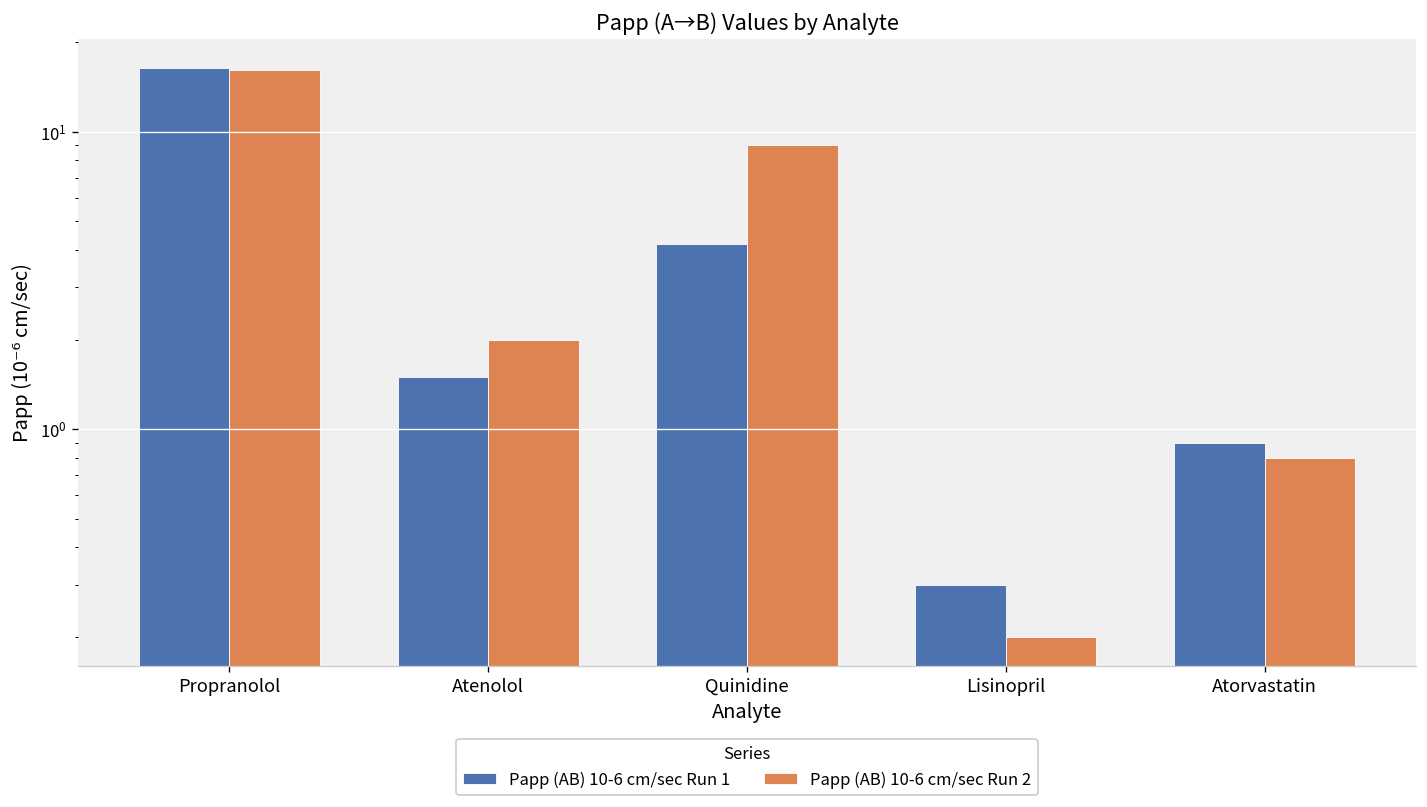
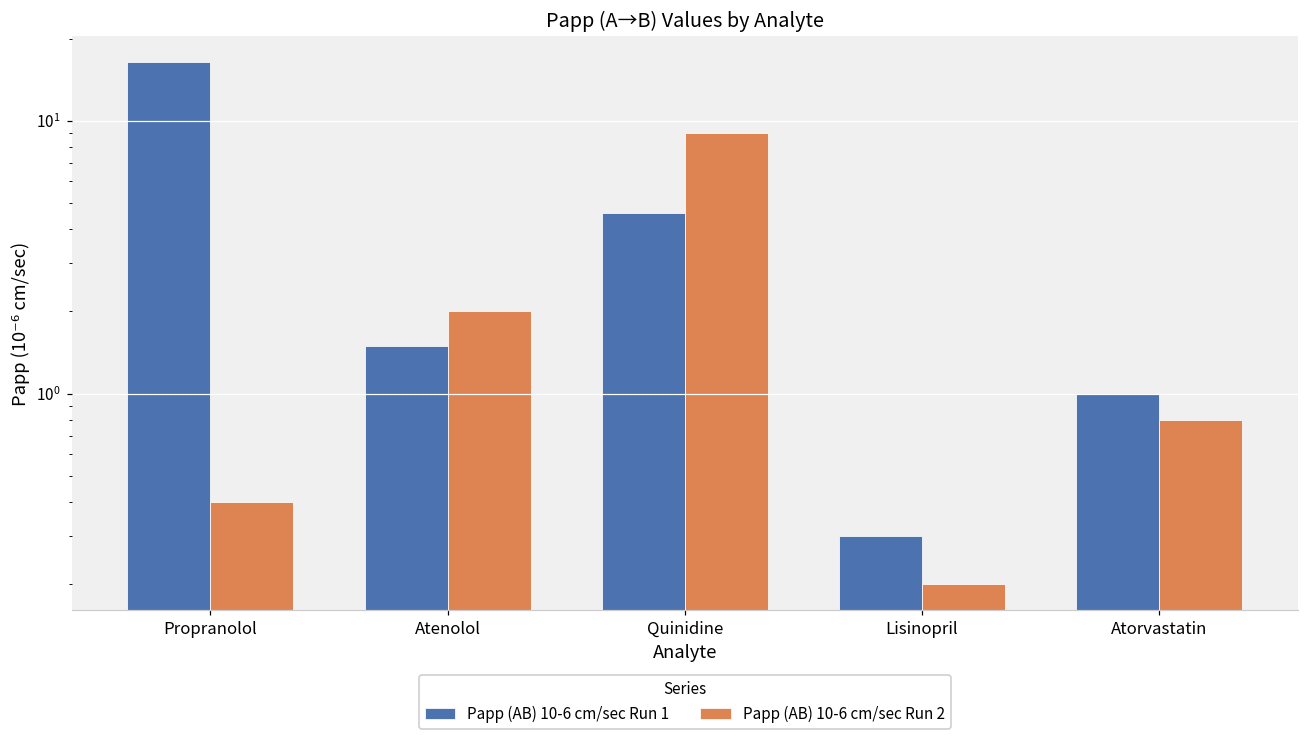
Papp (AB) 10-6 cm/sec Run 2, Propranolol: 16 -> 0.4
Papp (AB) 10-6 cm/sec Run 1, Quinidine: 4.2 -> 4.6
Papp (AB) 10-6 cm/sec Run 1, Atorvastatin: 0.9 -> 1.0
